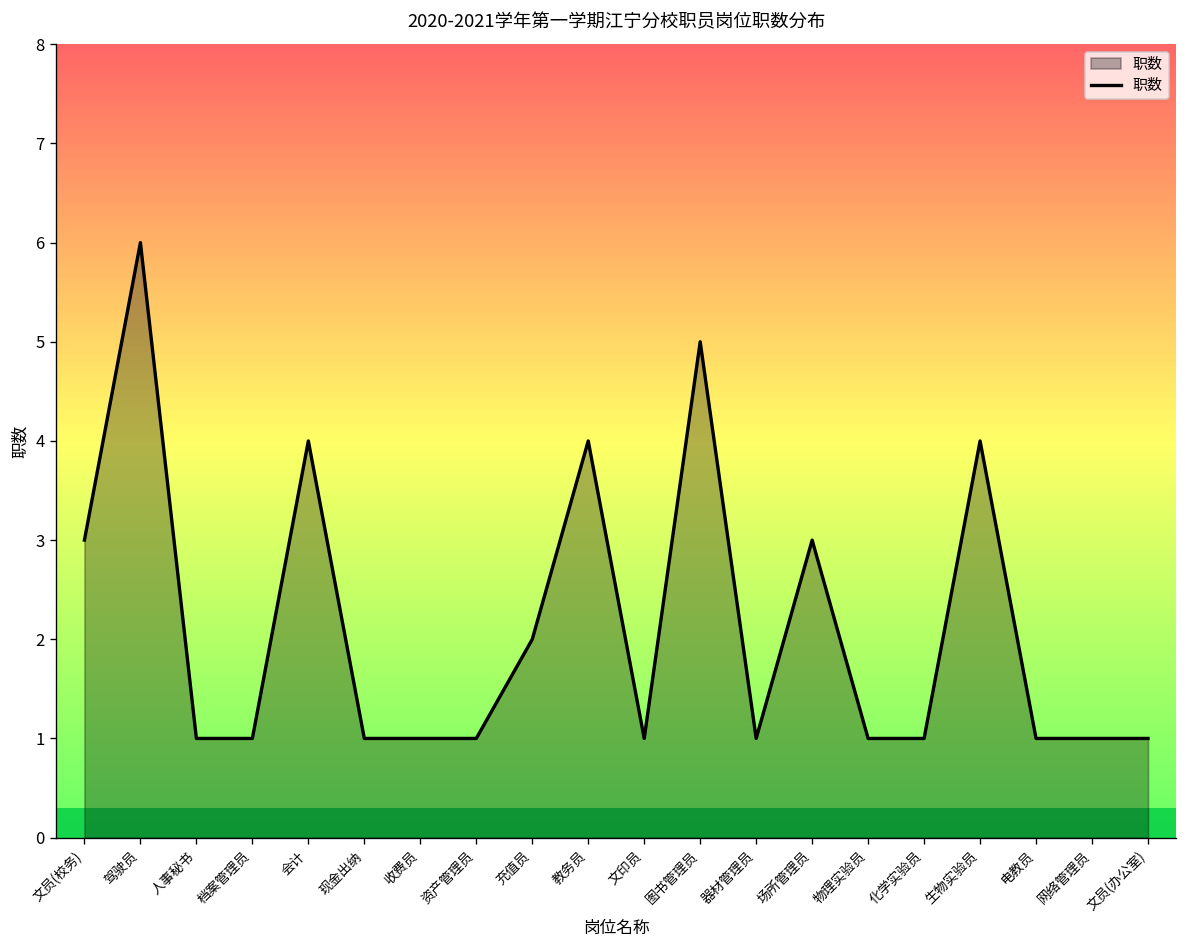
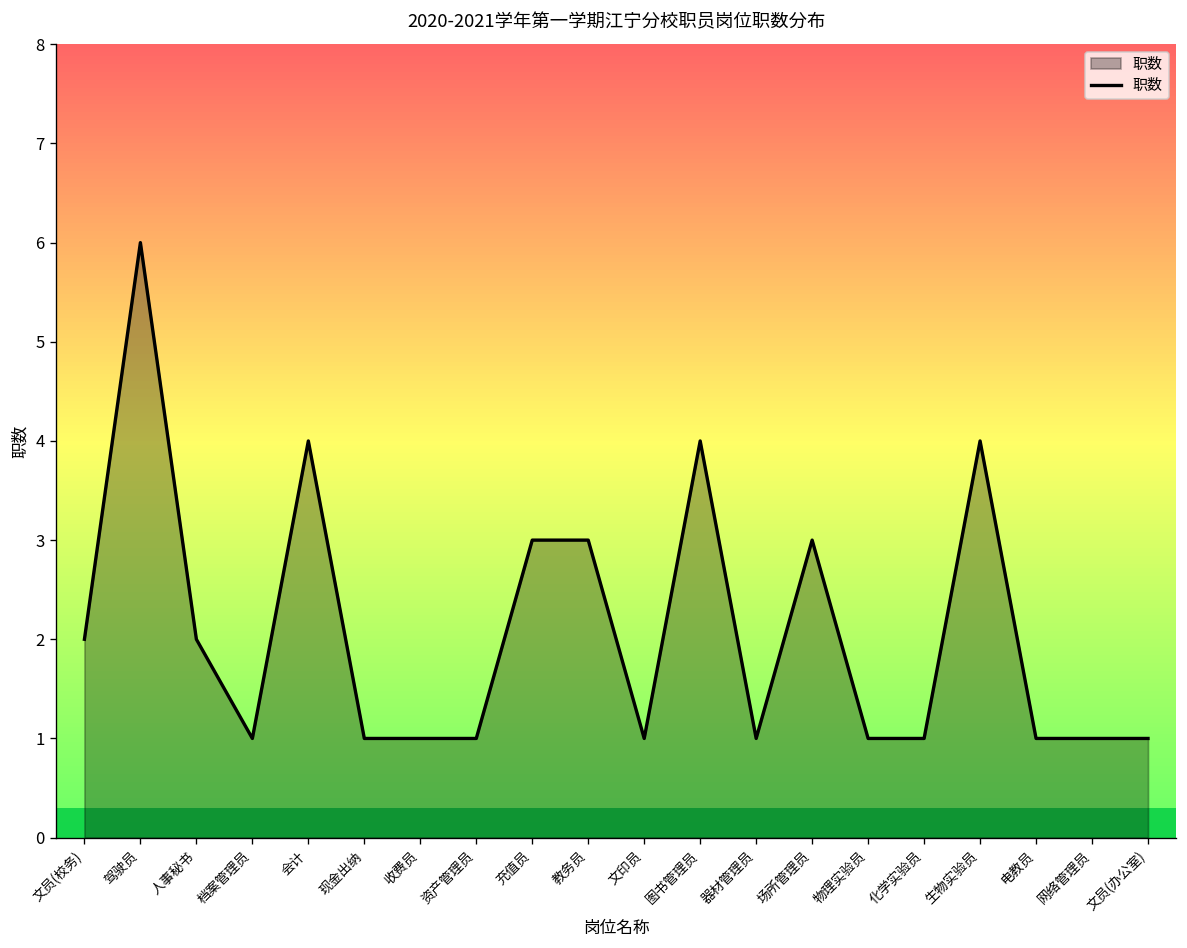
文员(校务): 3 -> 2
人事秘书: 1 -> 2
充值员: 2 -> 3
教务员: 4 -> 3
图书管理员: 5 -> 4
